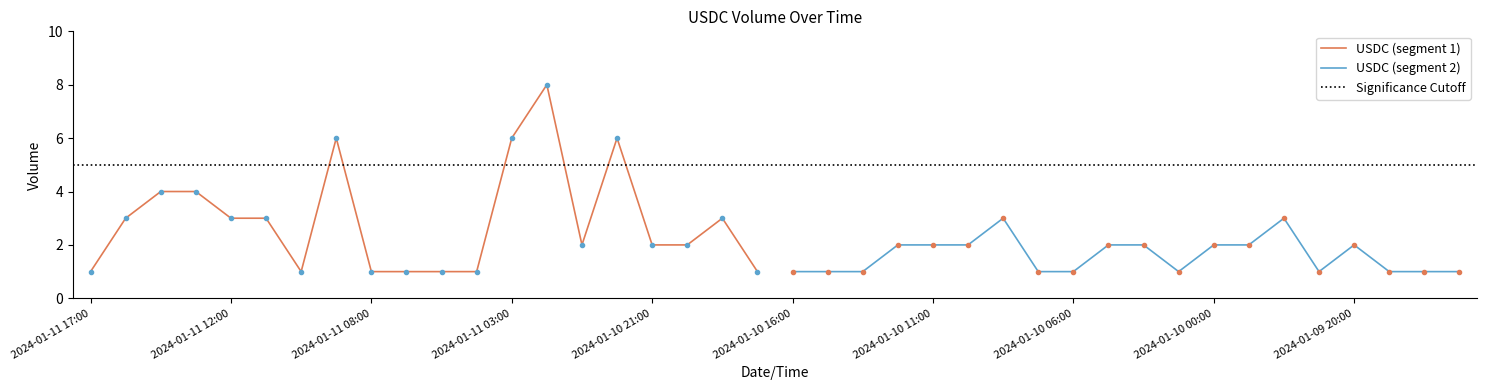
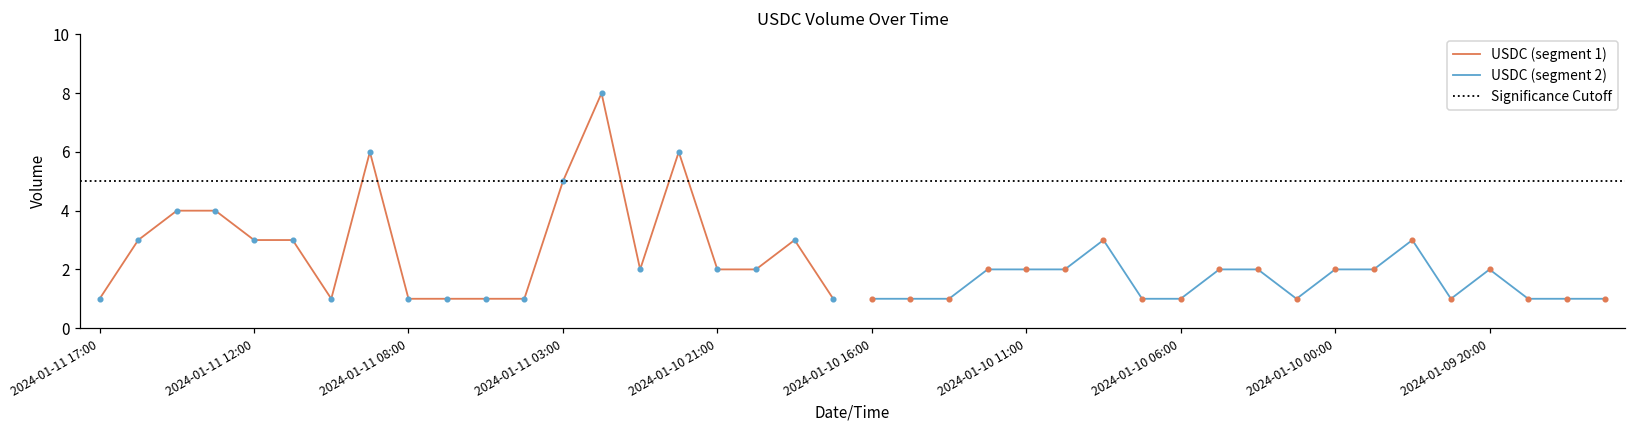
USDC (segment 1), 2024-01-11 03:00: 6 -> 5
